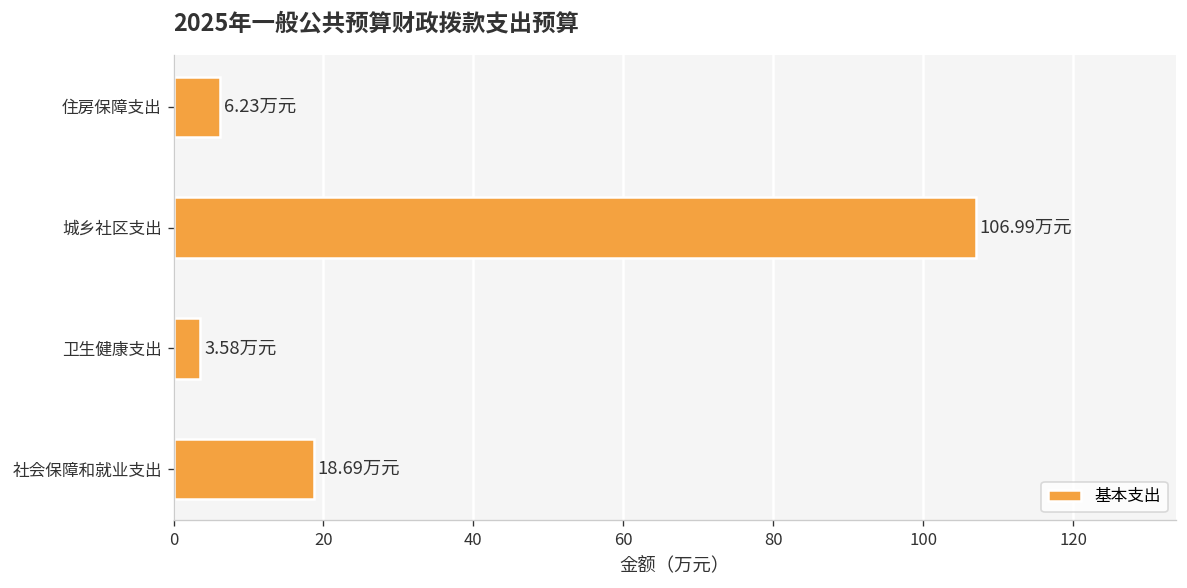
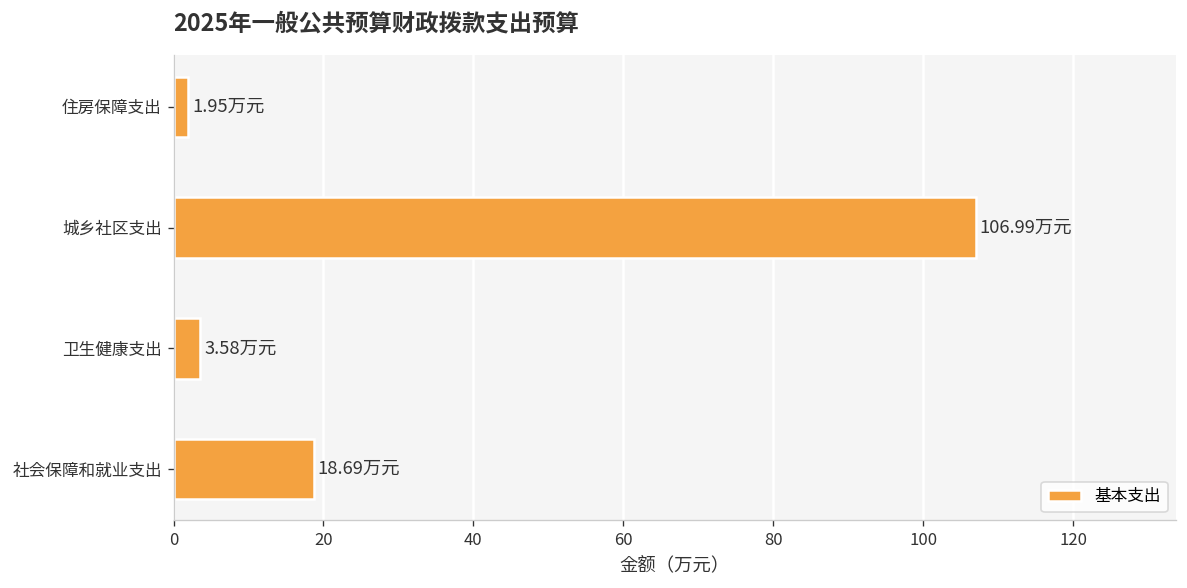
住房保障支出: 6.23 -> 1.95
